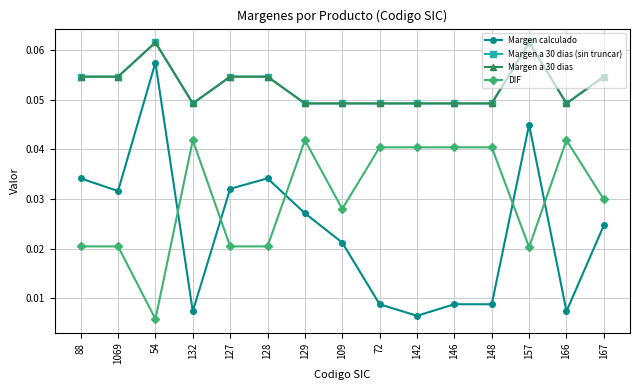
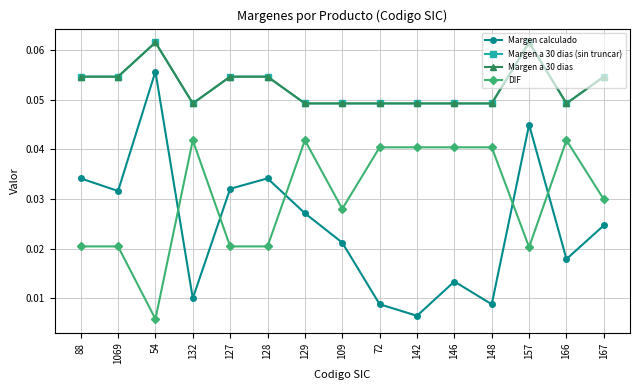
Margen calculado, 54: 0.057 -> 0.056
Margen calculado, 132: 0.007 -> 0.010
Margen calculado, 146: 0.009 -> 0.013
Margen calculado, 166: 0.007 -> 0.018
